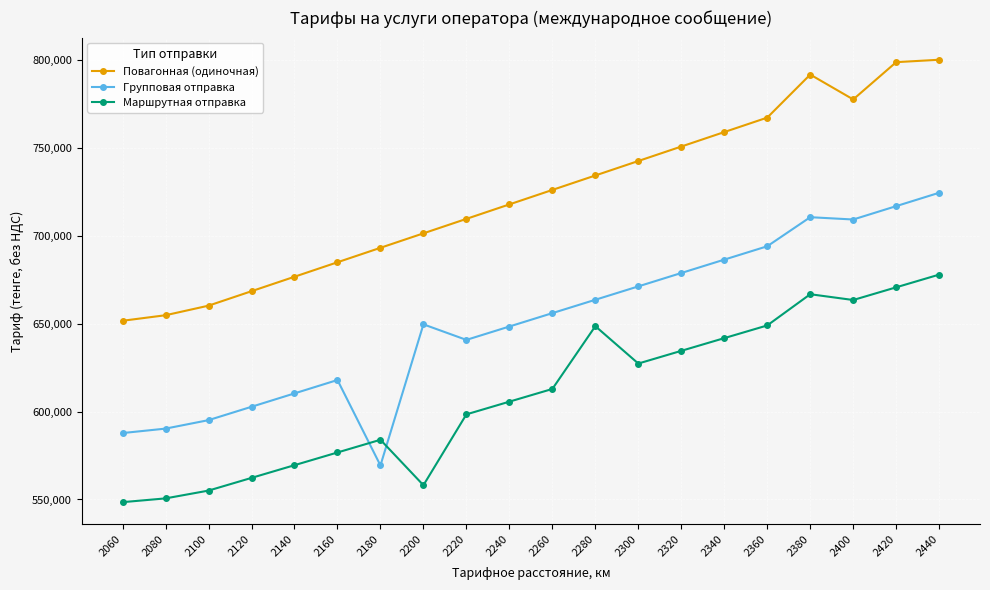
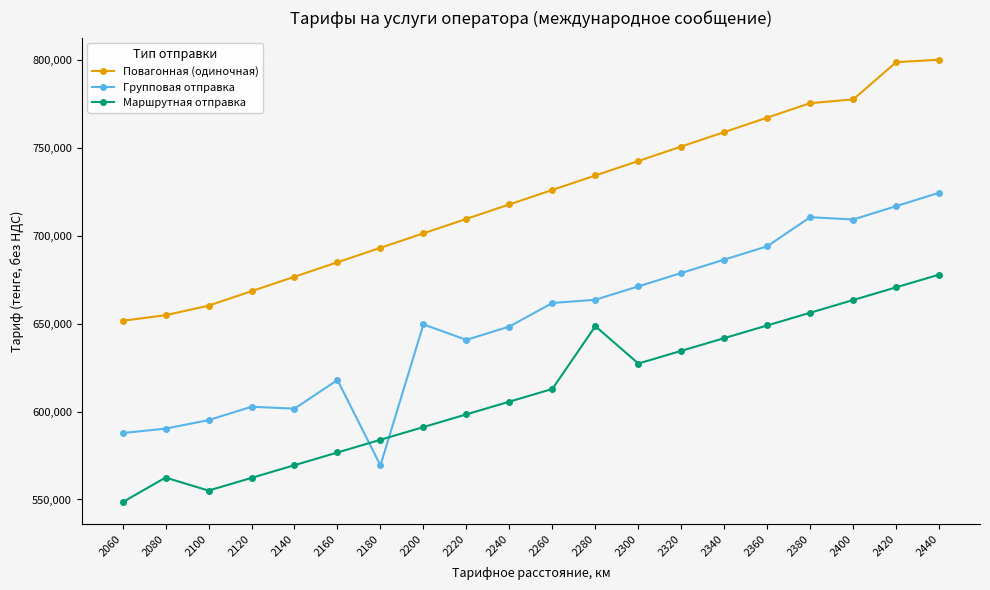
Маршрутная отправка, 2080: 551,000 -> 562,000
Групповая отправка, 2140: 610,000 -> 602,000
Маршрутная отправка, 2200: 558,000 -> 591,000
Групповая отправка, 2260: 656,000 -> 662,000
Повагонная (одиночная), 2380: 791,000 -> 775,000
Маршрутная отправка, 2380: 667,000 -> 656,000
